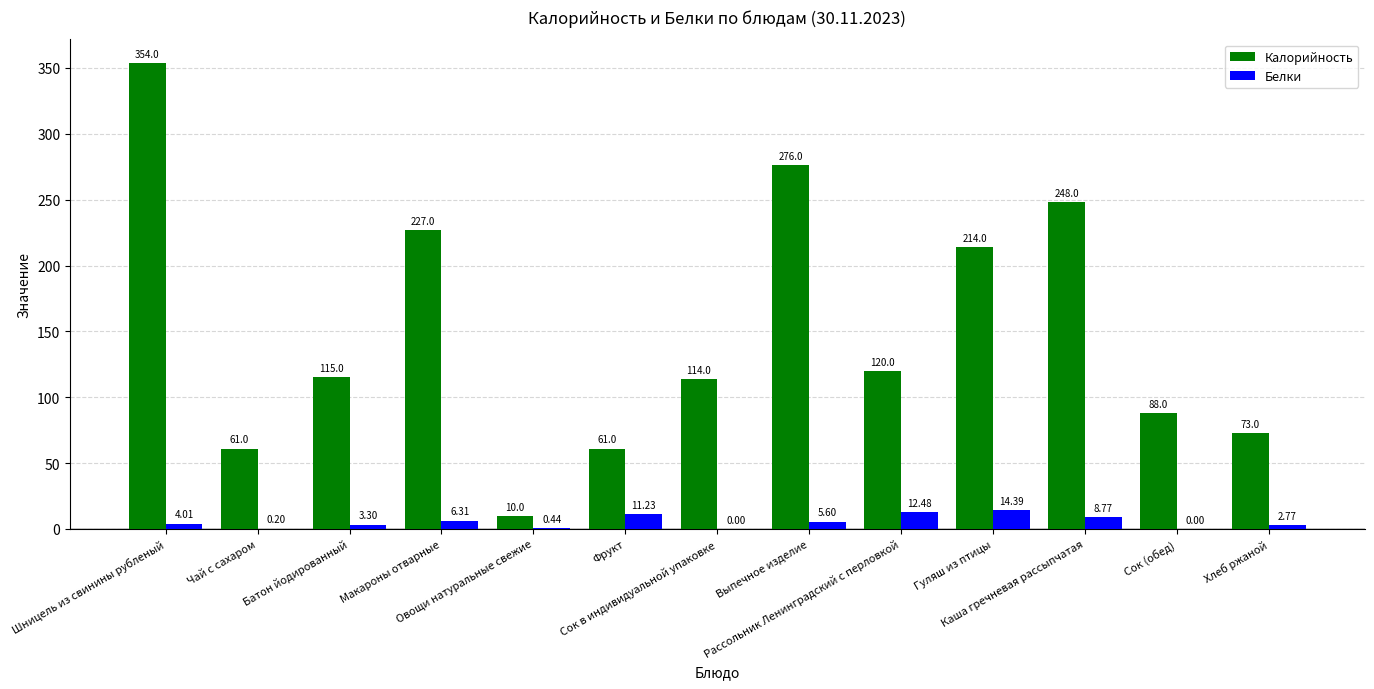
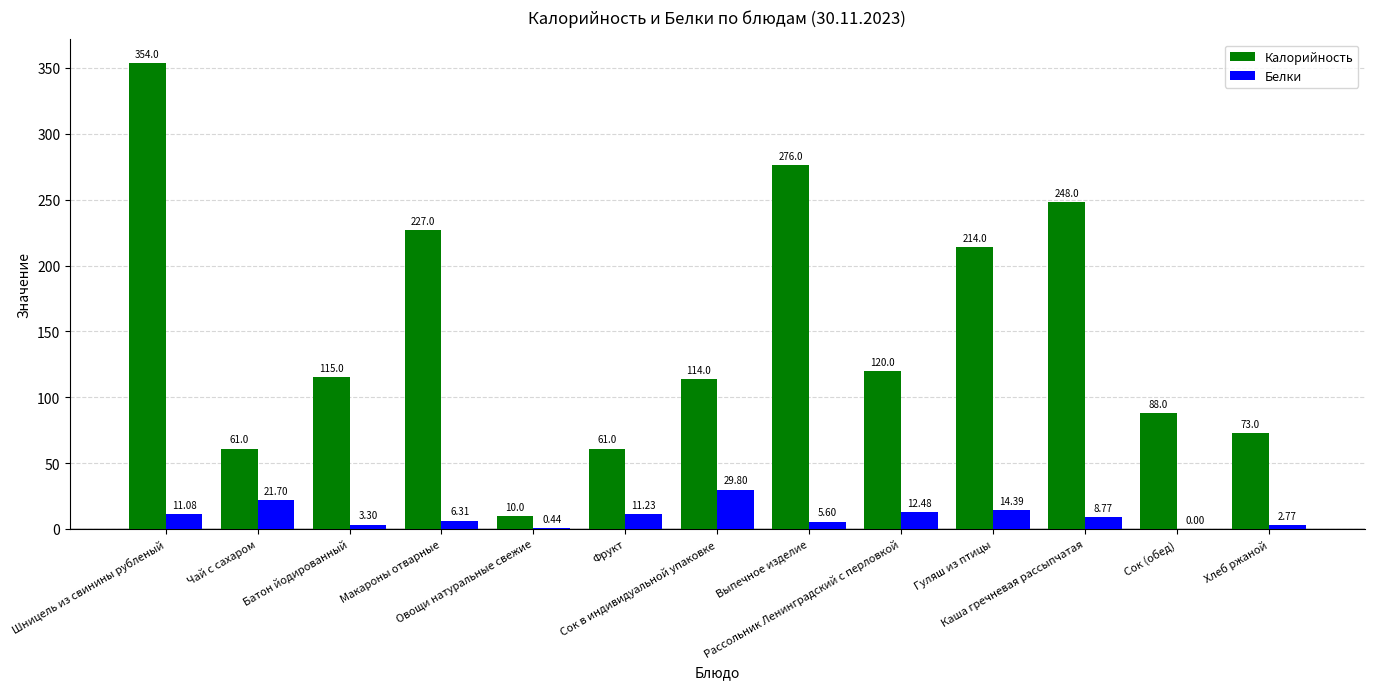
Белки, Шницель из свинины рубленый: 4.01 -> 11.08
Белки, Чай с сахаром: 0.20 -> 21.70
Белки, Сок в индивидуальной упаковке: 0.00 -> 29.80
